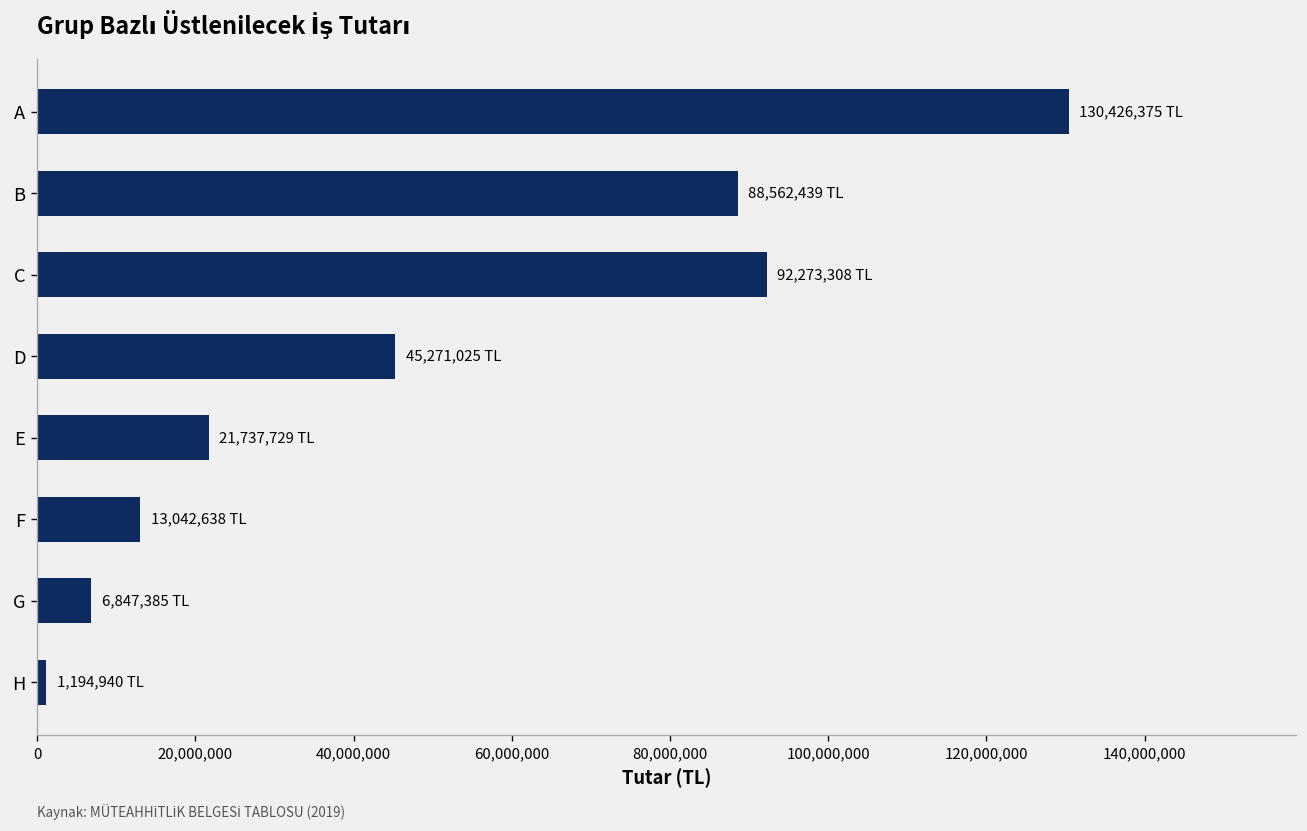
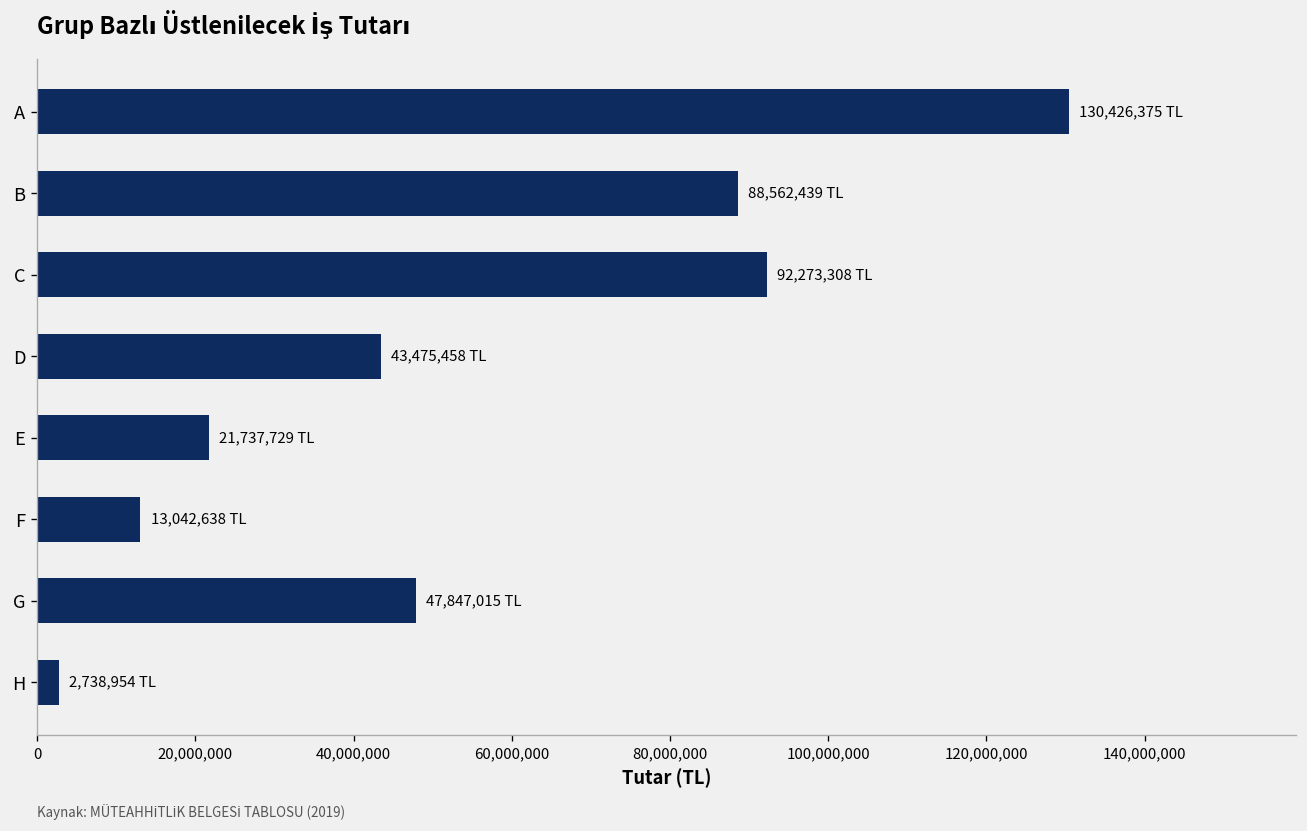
D: 45,271,025 -> 43,475,458
G: 6,847,385 -> 47,847,015
H: 1,194,940 -> 2,738,954
